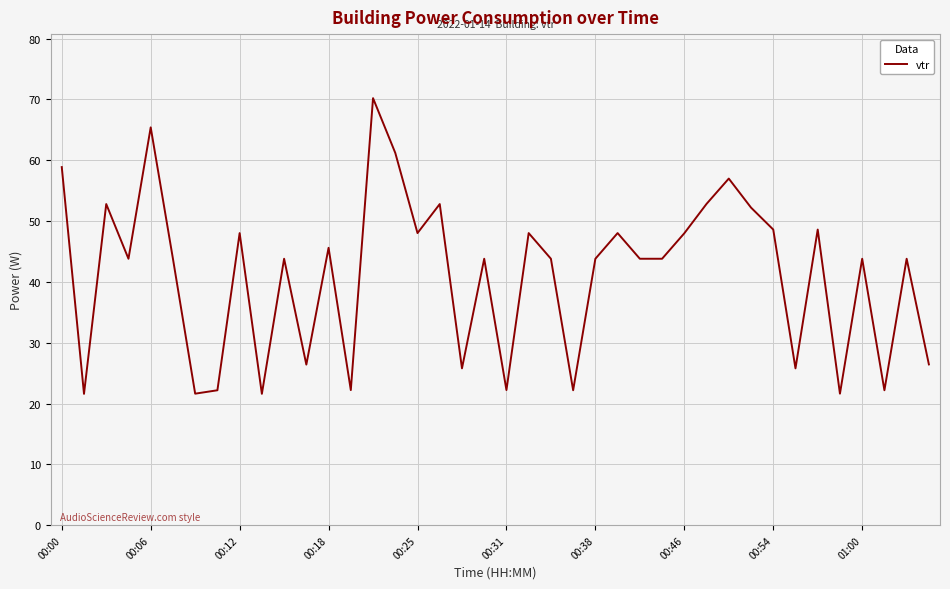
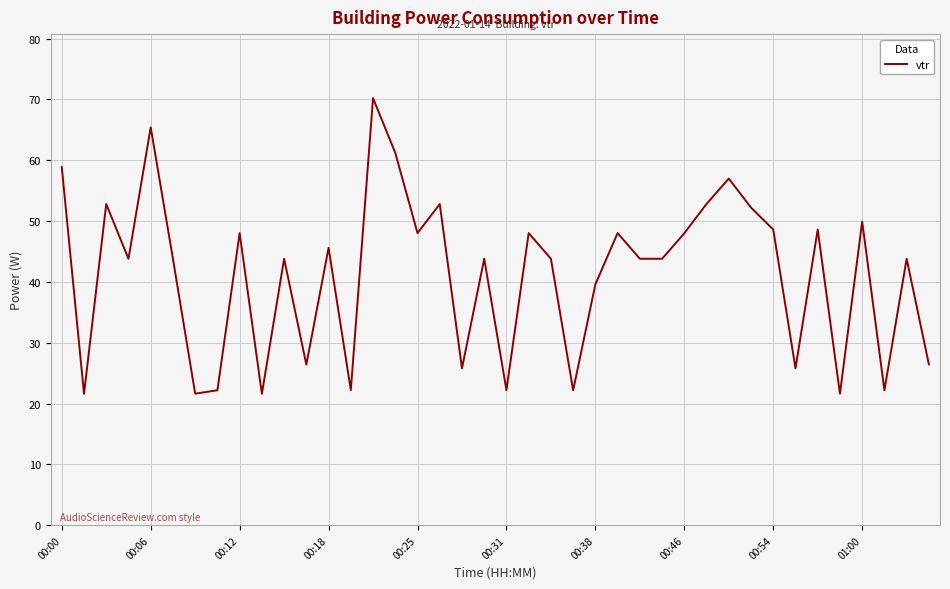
00:38: 44 -> 40
01:00: 44 -> 50
